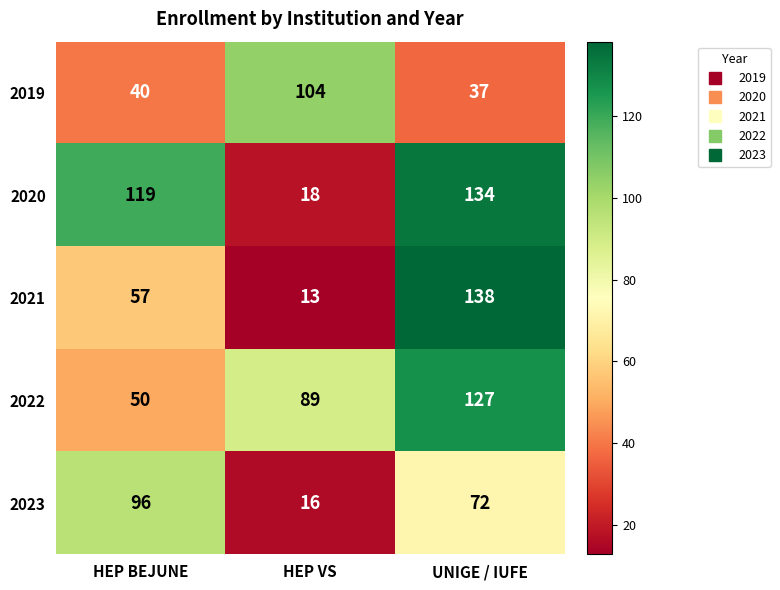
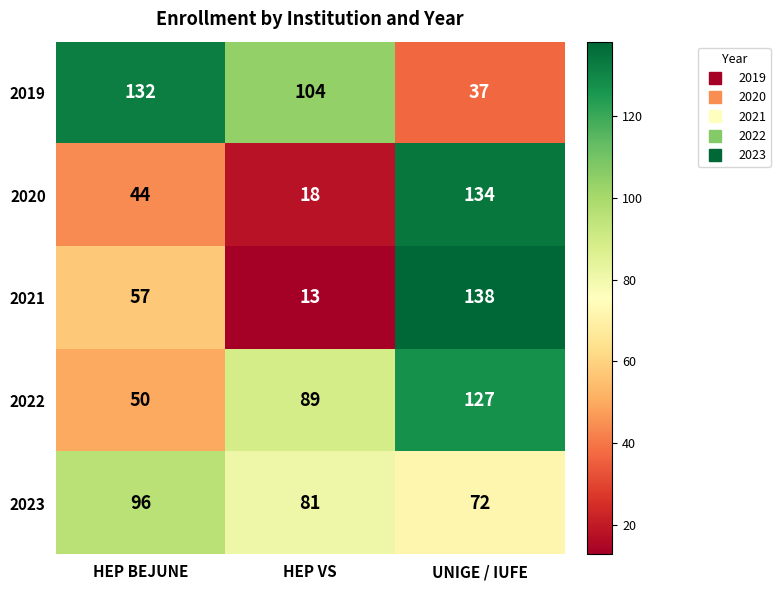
2019, HEP BEJUNE: 40 -> 132
2020, HEP BEJUNE: 119 -> 44
2023, HEP VS: 16 -> 81
